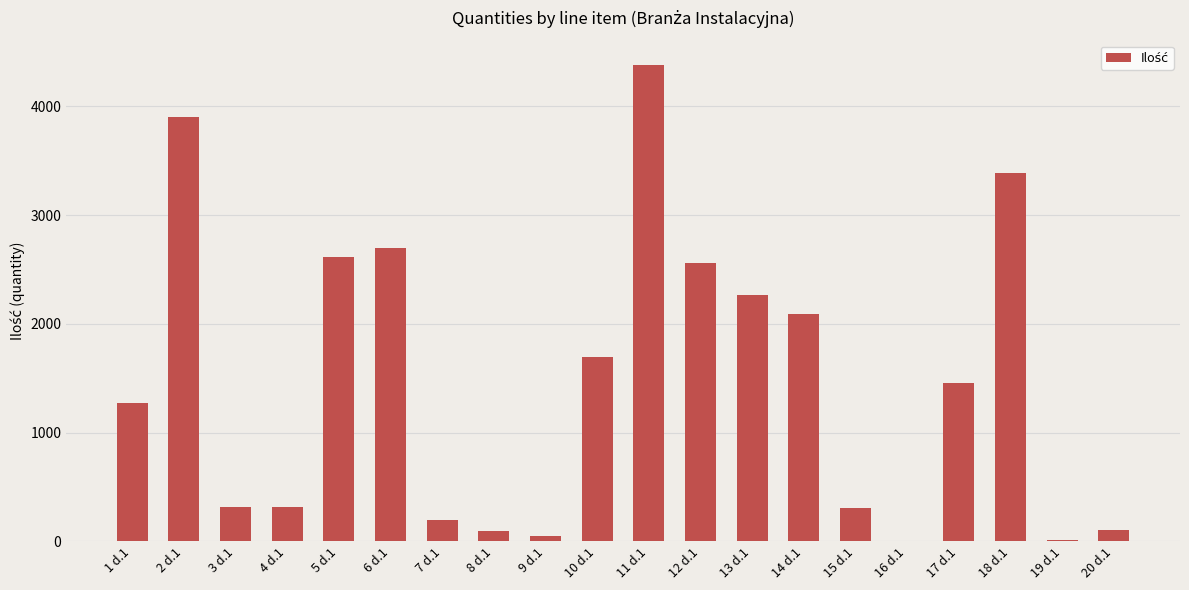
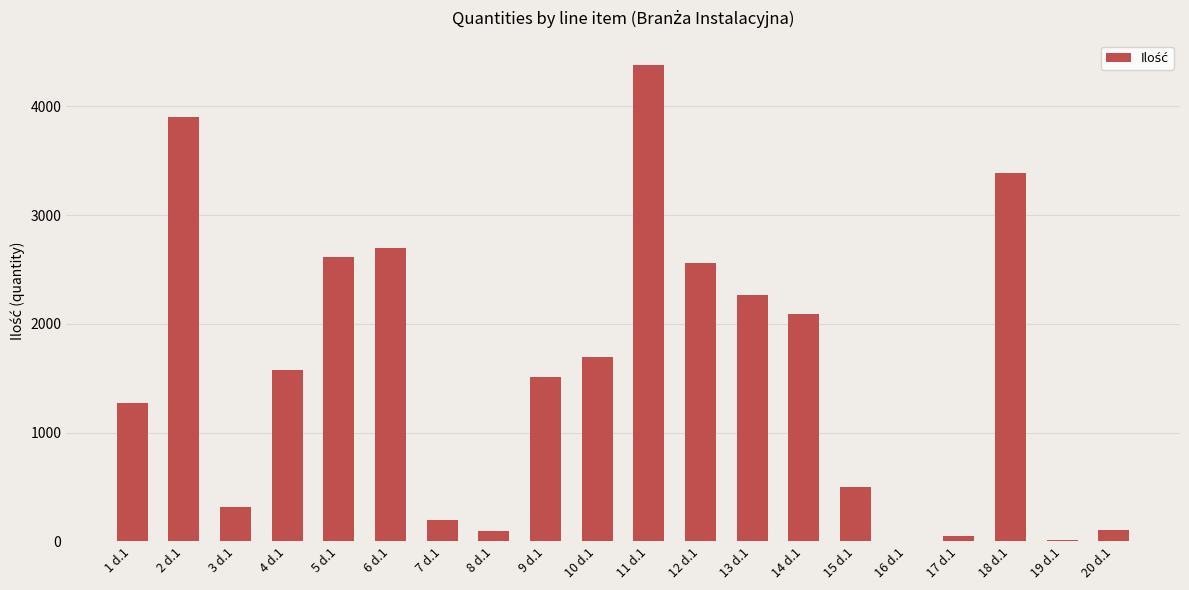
4 d.1: 320 -> 1570
9 d.1: 50 -> 1510
15 d.1: 310 -> 500
17 d.1: 1460 -> 50
